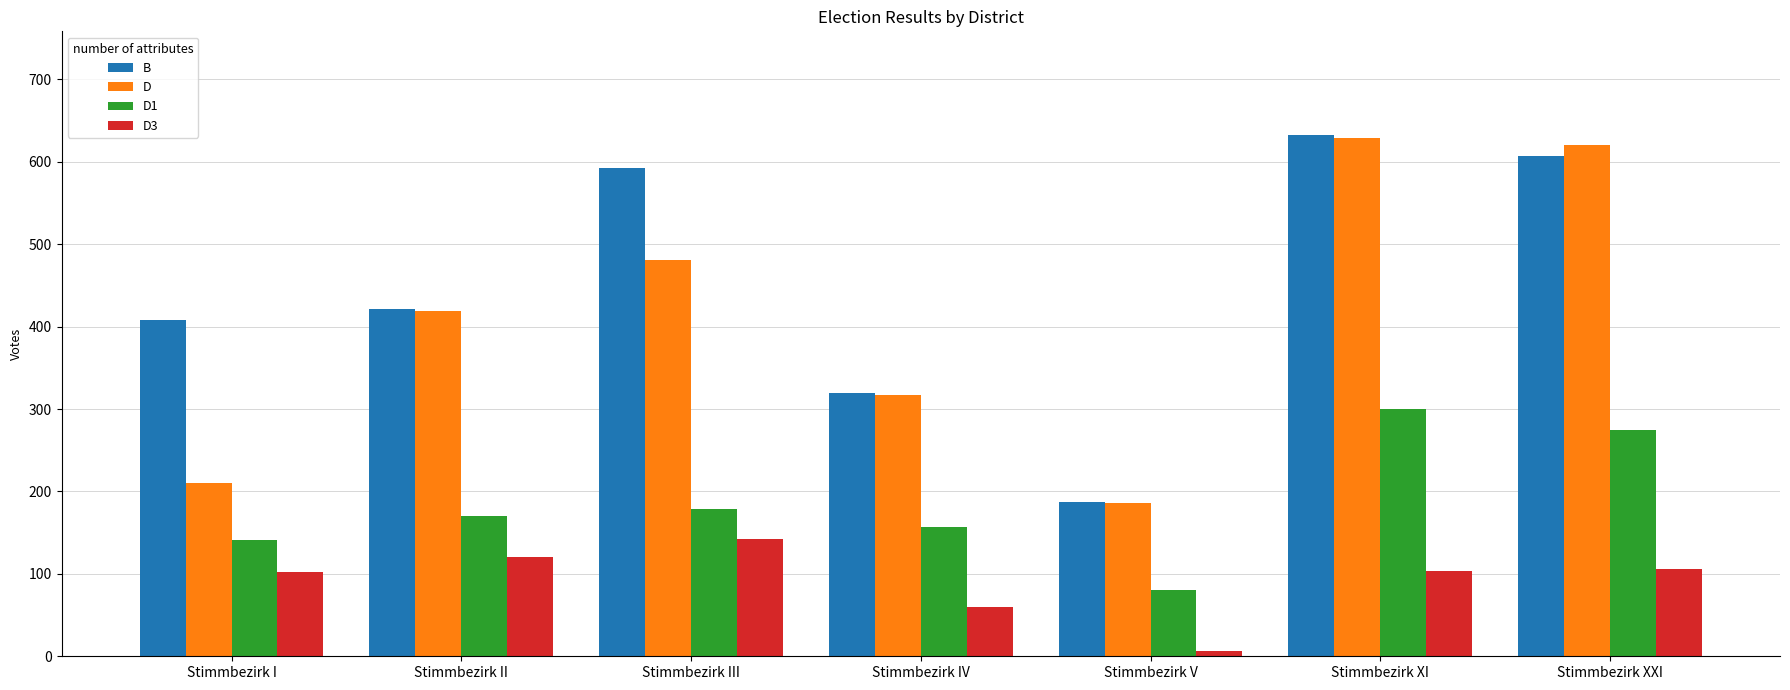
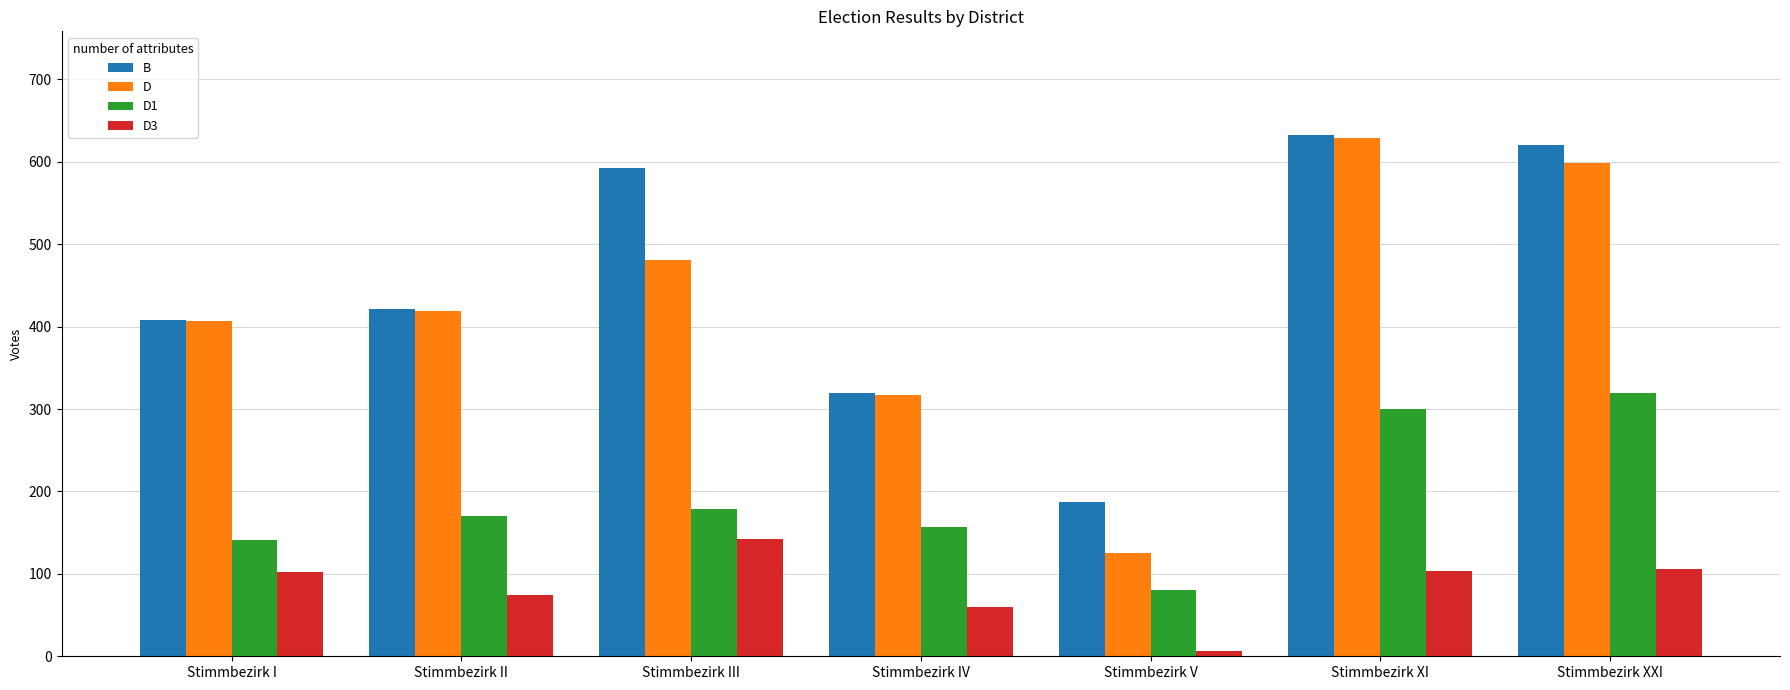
D, Stimmbezirk I: 210 -> 410
D3, Stimmbezirk II: 120 -> 70
D, Stimmbezirk V: 190 -> 130
B, Stimmbezirk XXI: 610 -> 620
D, Stimmbezirk XXI: 620 -> 600
D1, Stimmbezirk XXI: 280 -> 320
